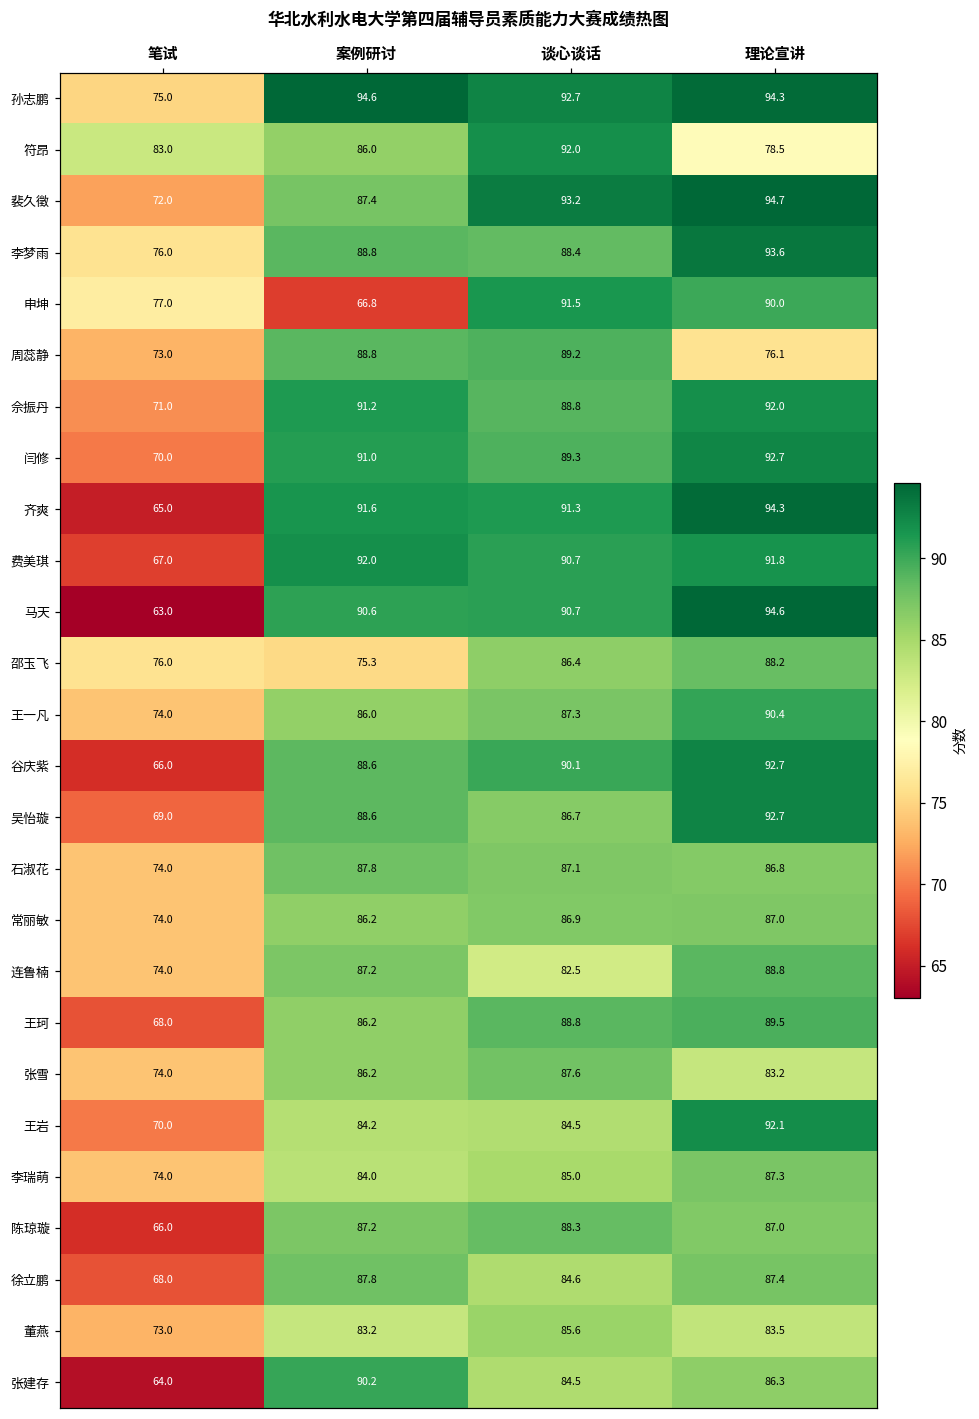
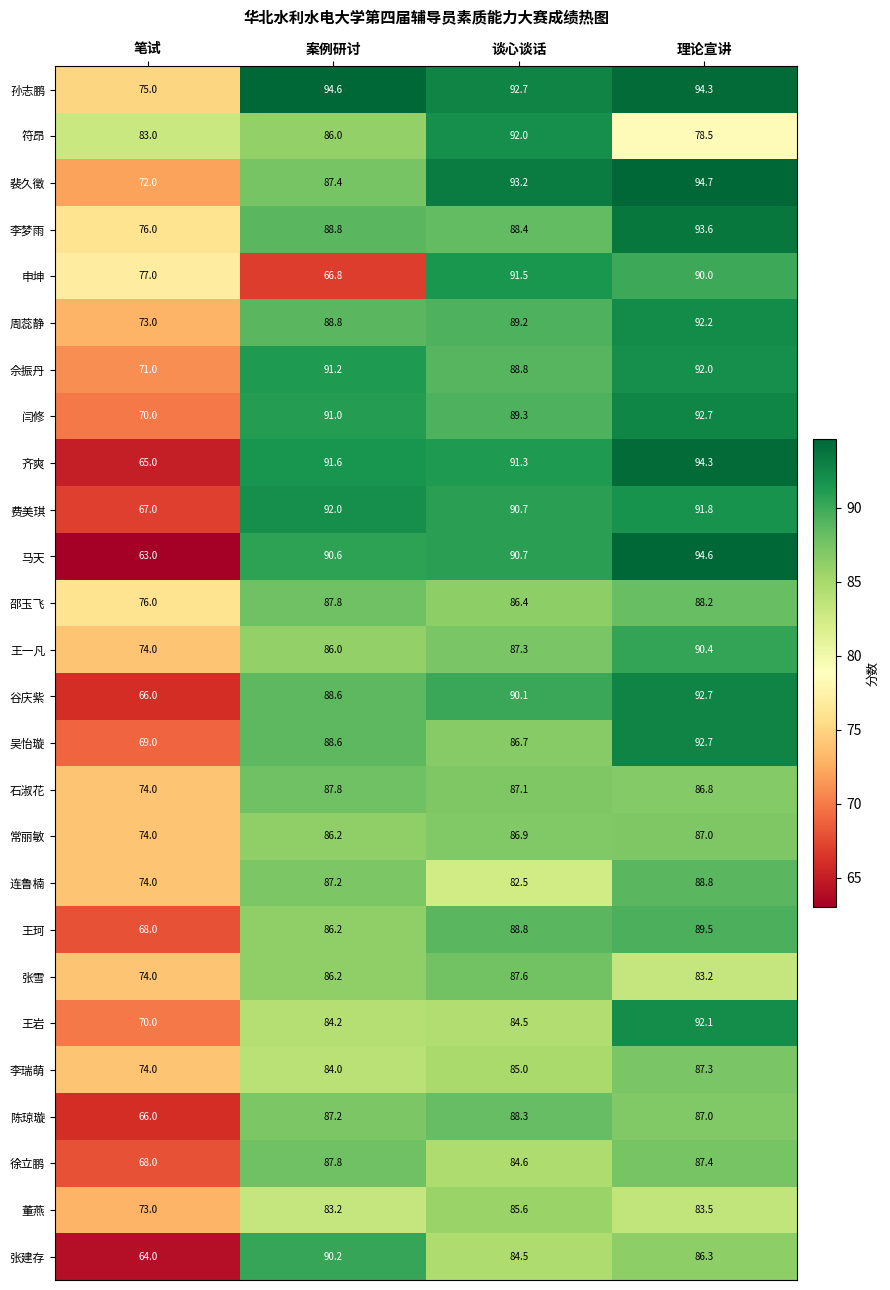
周蕊静, 理论宣讲: 76.1 -> 92.2
邵玉飞, 案例研讨: 75.3 -> 87.8
